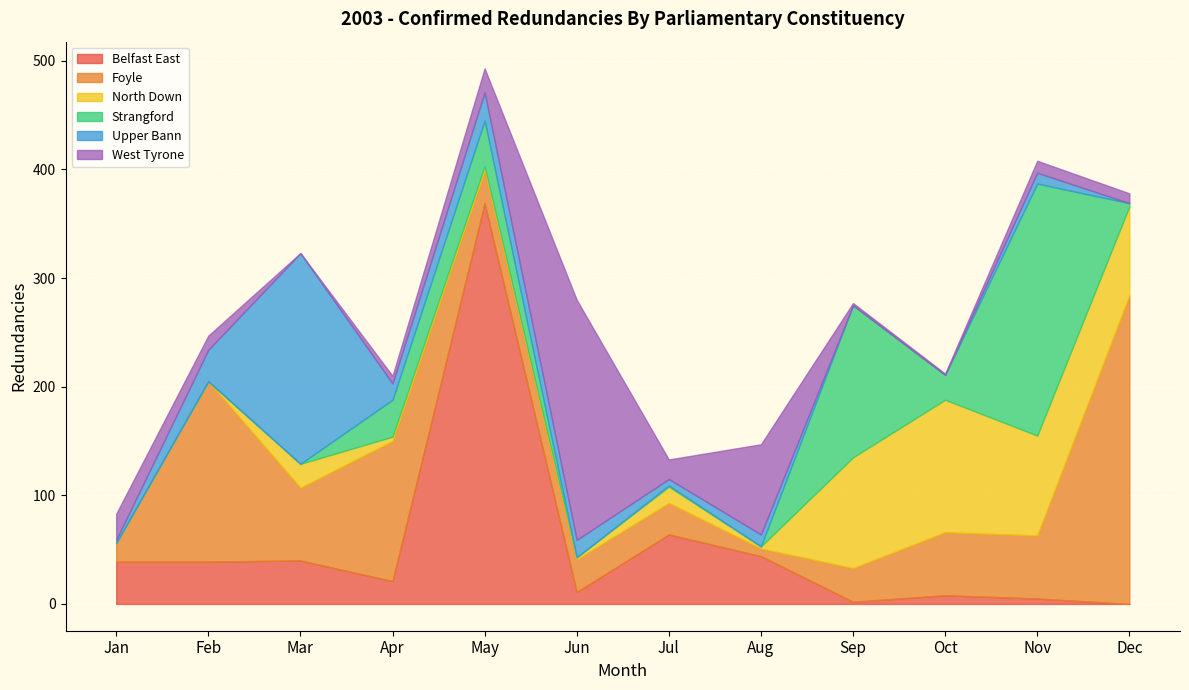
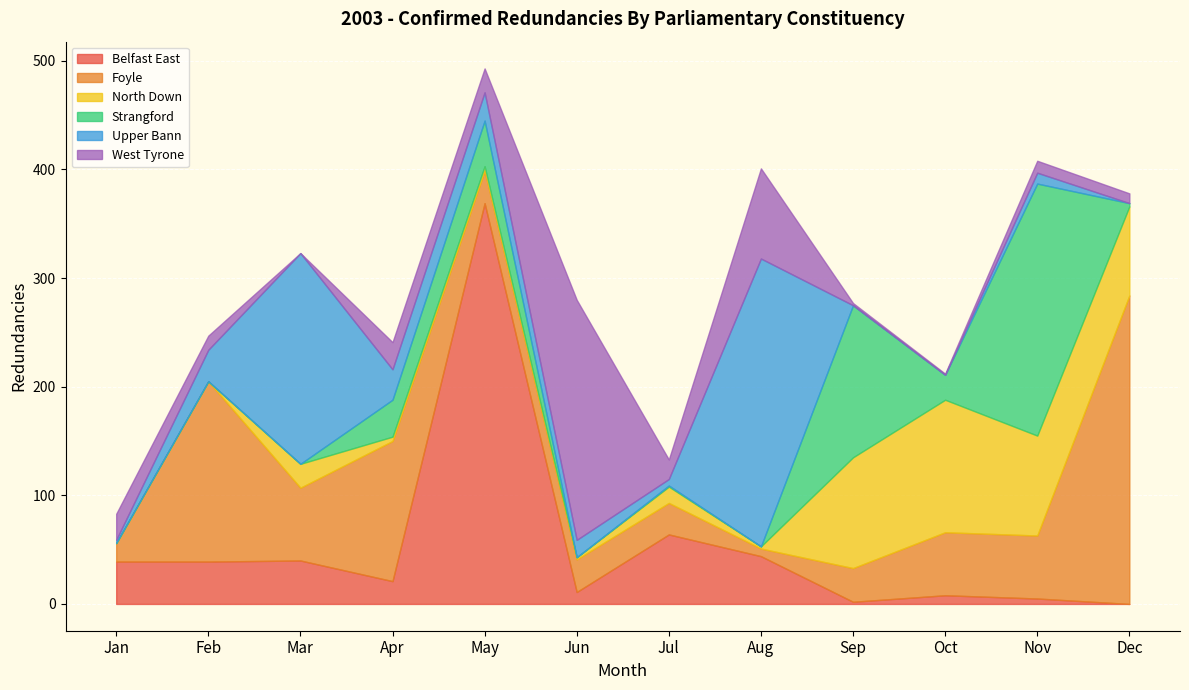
Upper Bann, Apr: 15 -> 28
West Tyrone, Apr: 7 -> 25
Upper Bann, Aug: 11 -> 265
